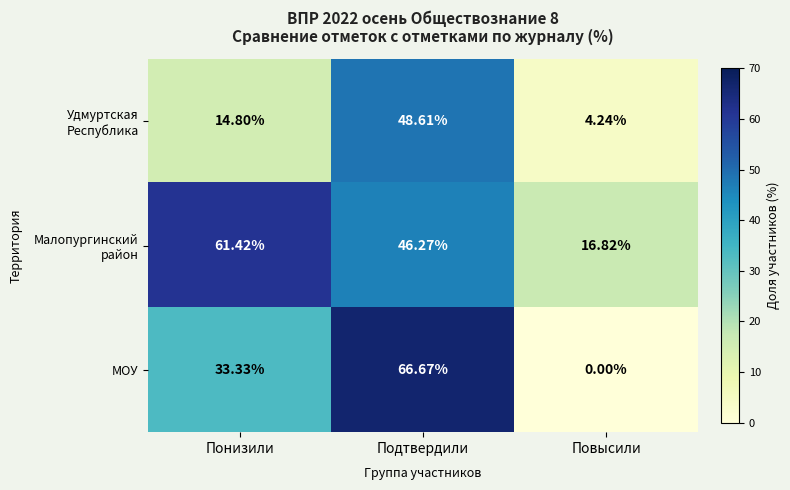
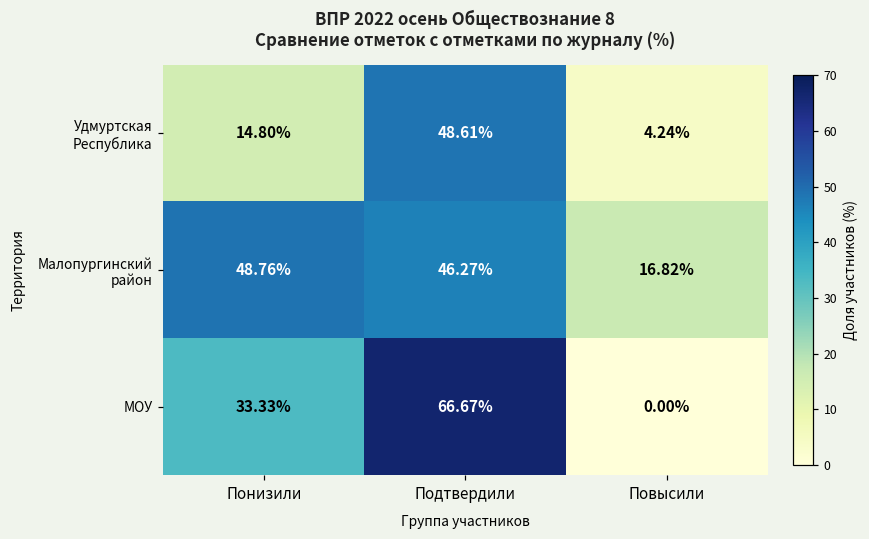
Малопургинский район, Понизили: 61.42% -> 48.76%
